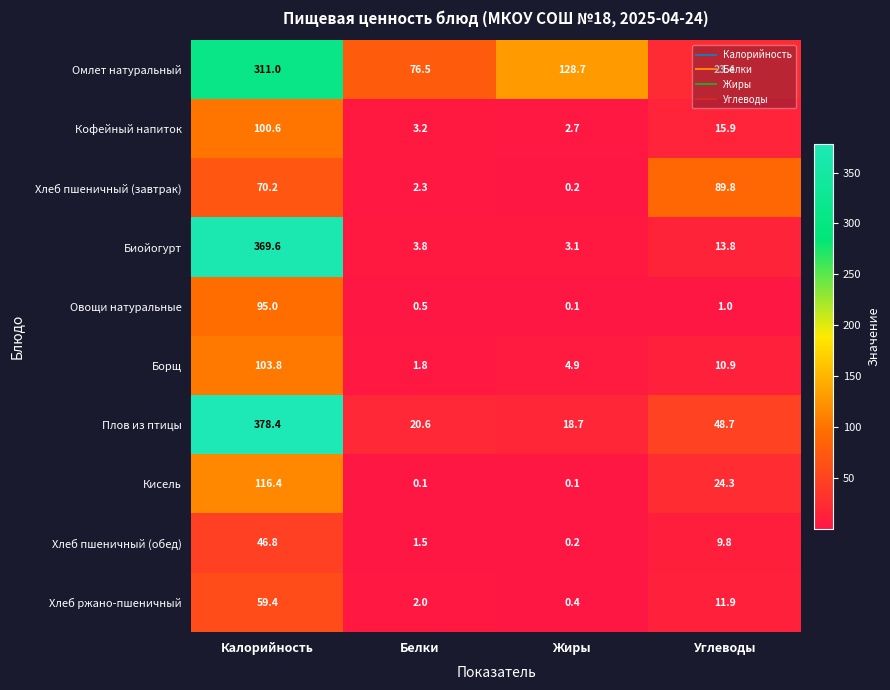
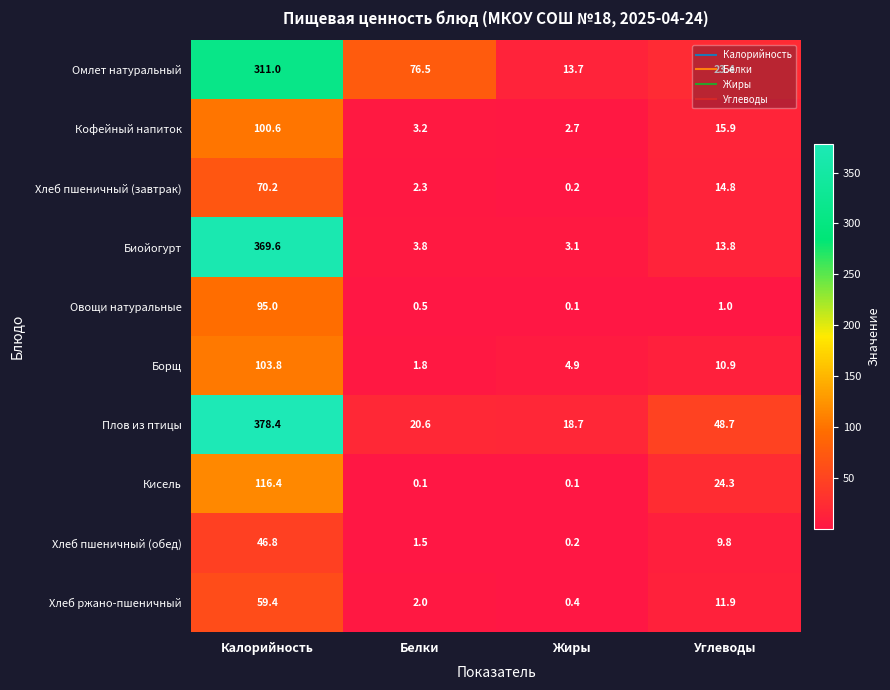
Омлет натуральный, Жиры: 128.7 -> 13.7
Хлеб пшеничный (завтрак), Углеводы: 89.8 -> 14.8
